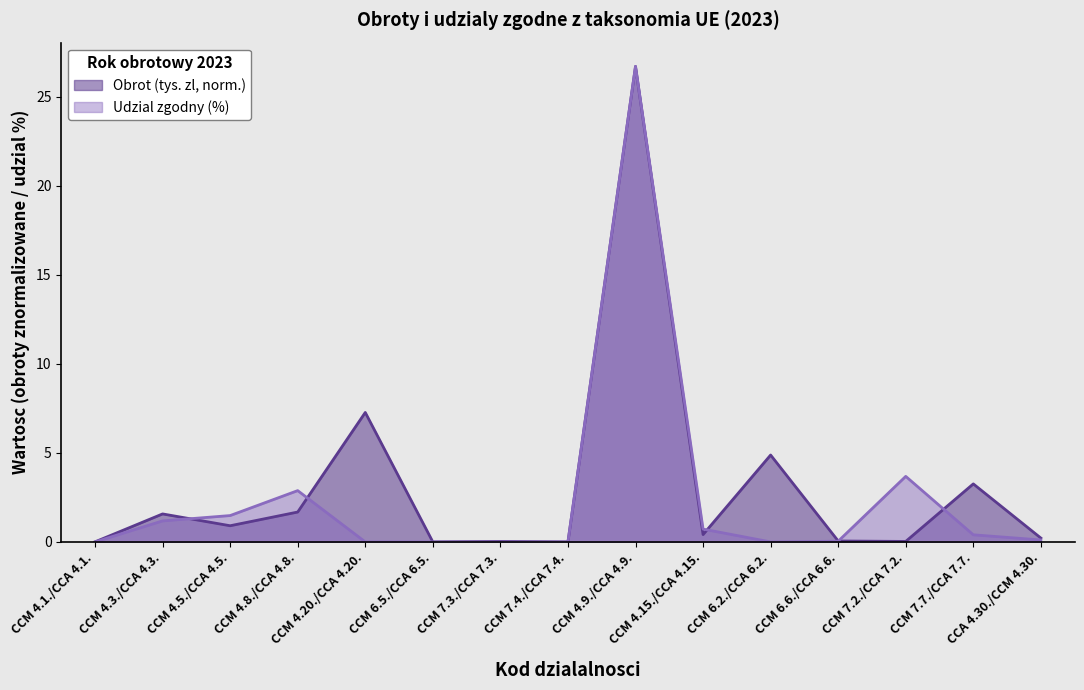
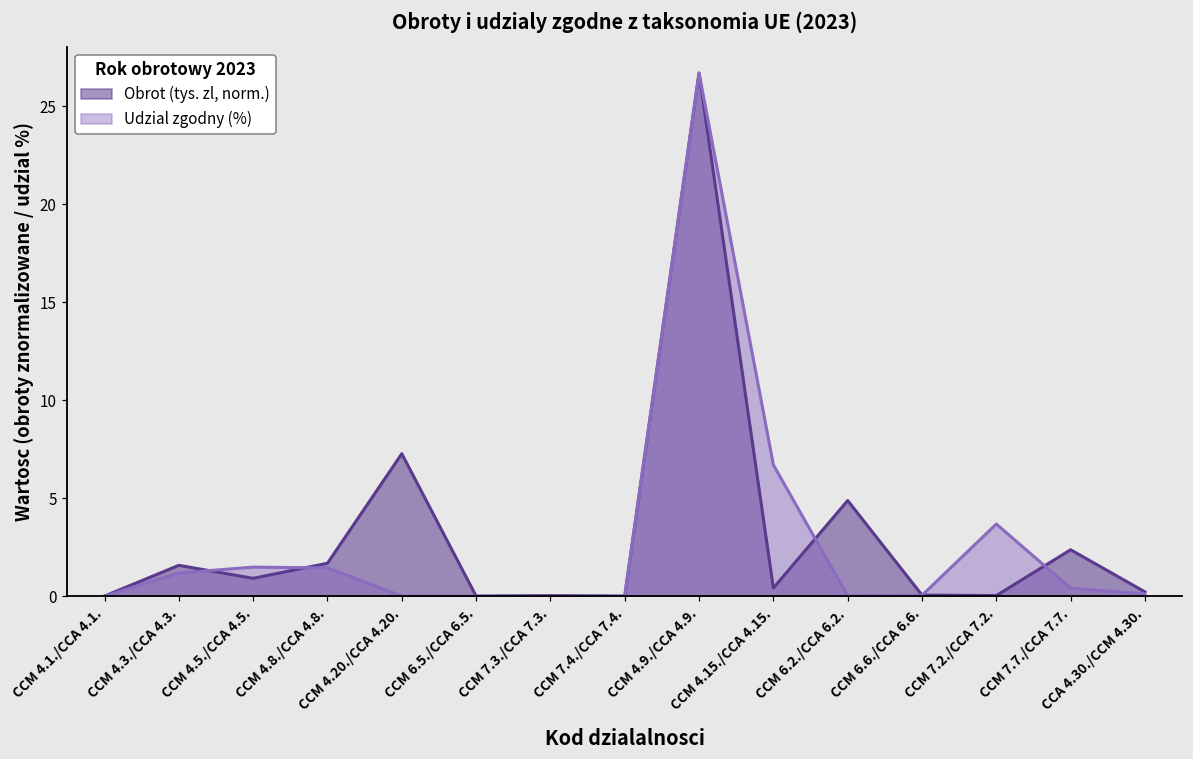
Udzial zgodny (%), CCM 4.8./CCA 4.8.: 2.9 -> 1.4
Udzial zgodny (%), CCM 4.15./CCA 4.15.: 0.7 -> 6.7
Obrot (tys. zl, norm.), CCM 7.7./CCA 7.7.: 3.3 -> 2.4
